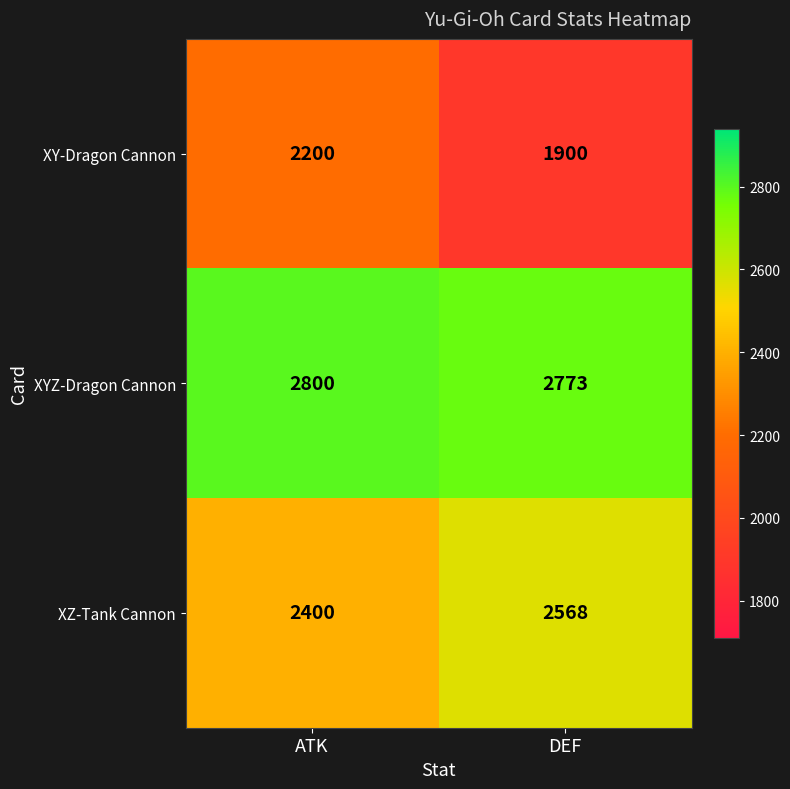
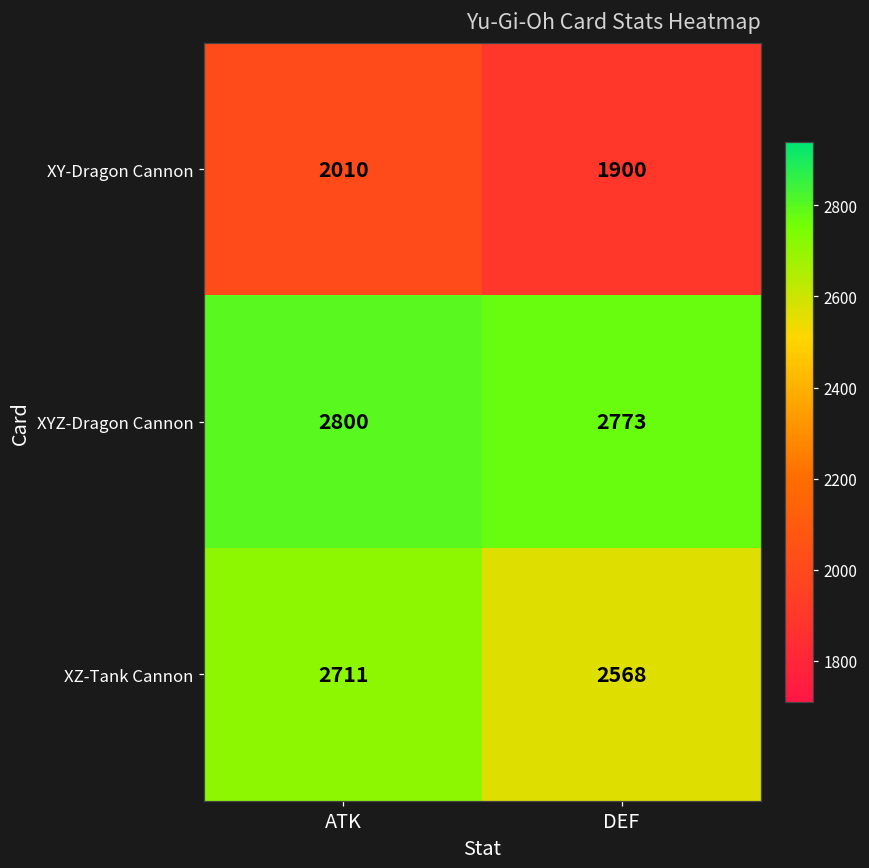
XY-Dragon Cannon, ATK: 2200 -> 2010
XZ-Tank Cannon, ATK: 2400 -> 2711
